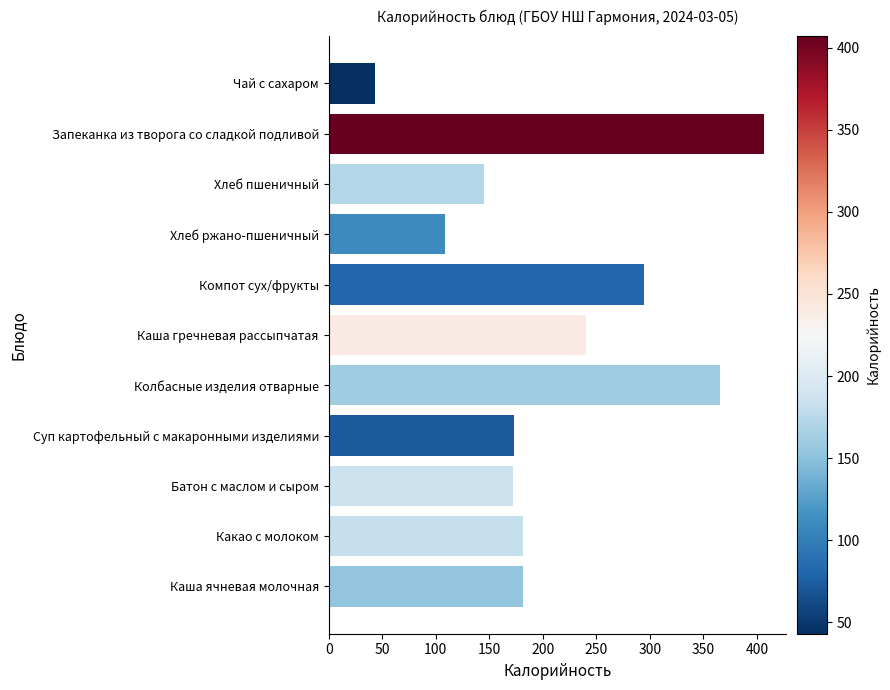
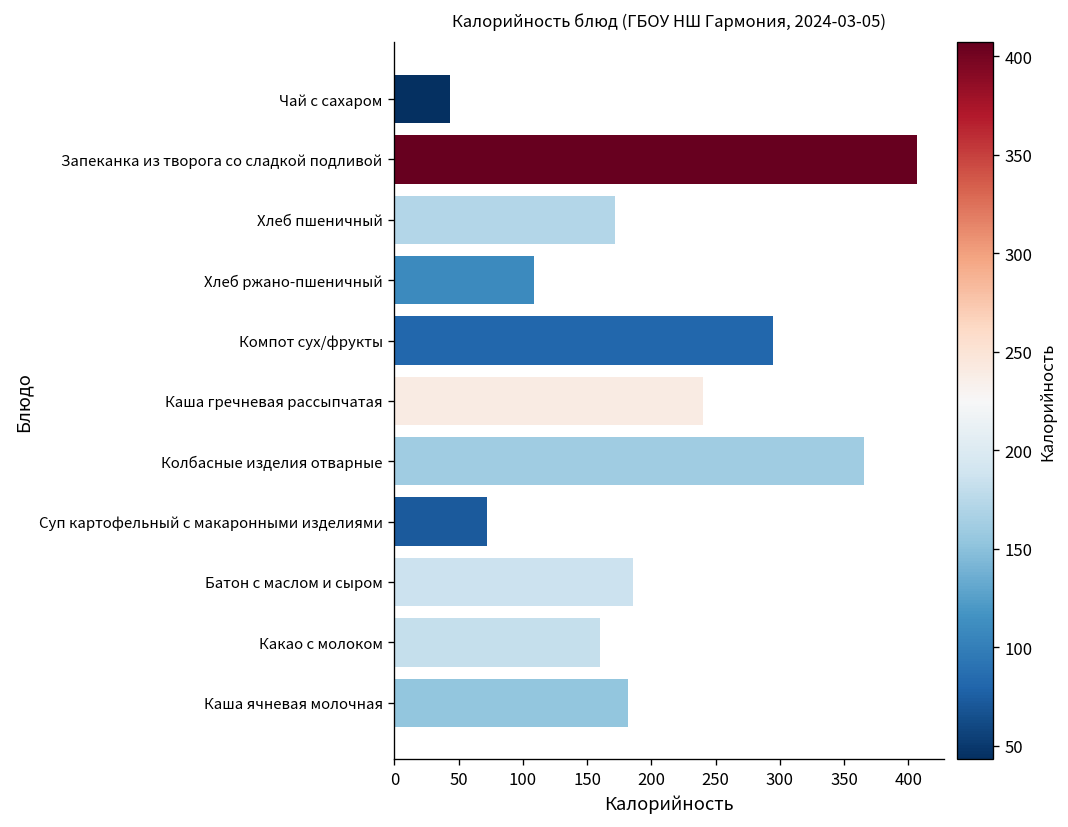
Хлеб пшеничный: 145 -> 172
Суп картофельный с макаронными изделиями: 173 -> 72
Батон с маслом и сыром: 172 -> 186
Какао с молоком: 181 -> 160
